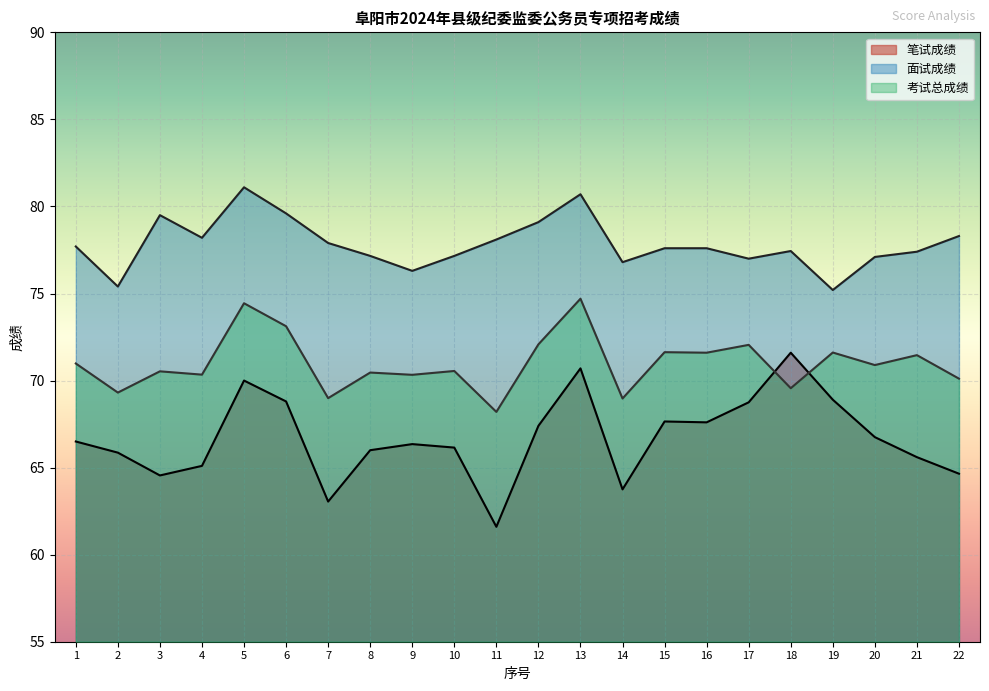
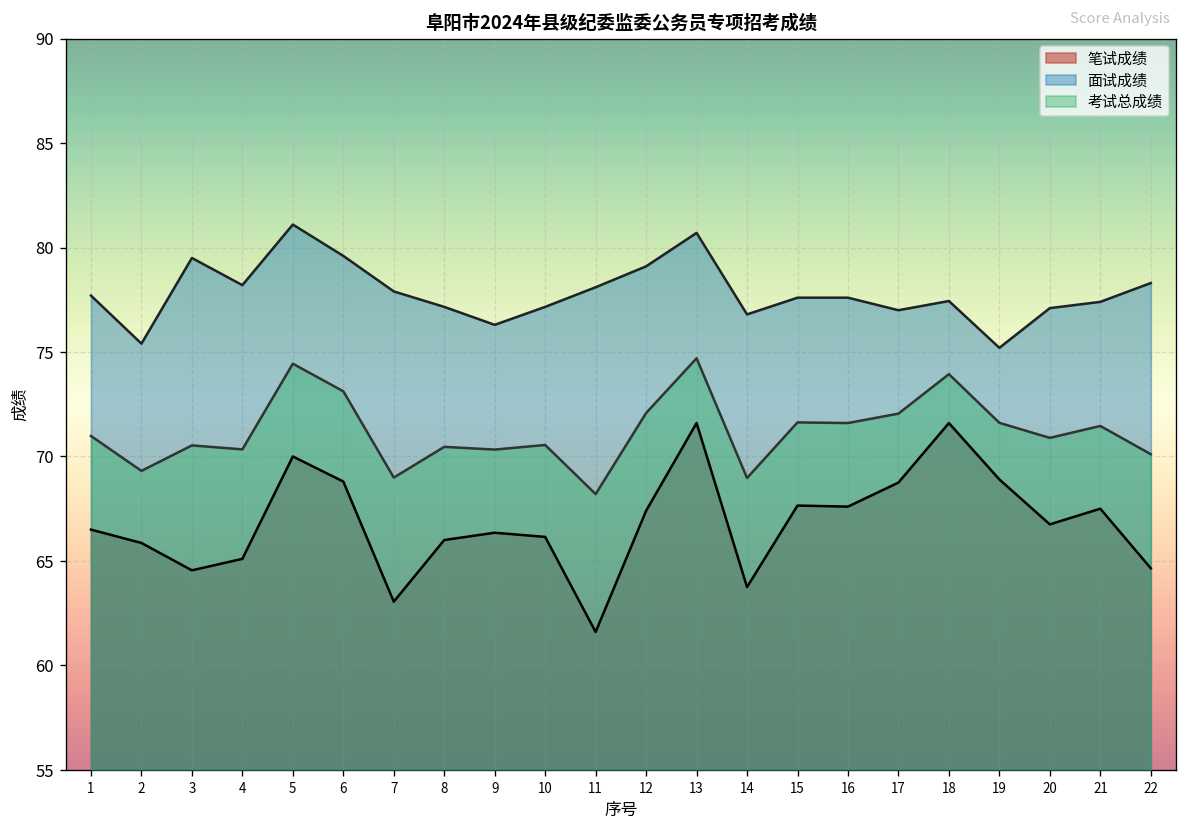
笔试成绩, 13: 70.7 -> 71.6
考试总成绩, 18: 69.6 -> 73.9
笔试成绩, 21: 65.6 -> 67.5
